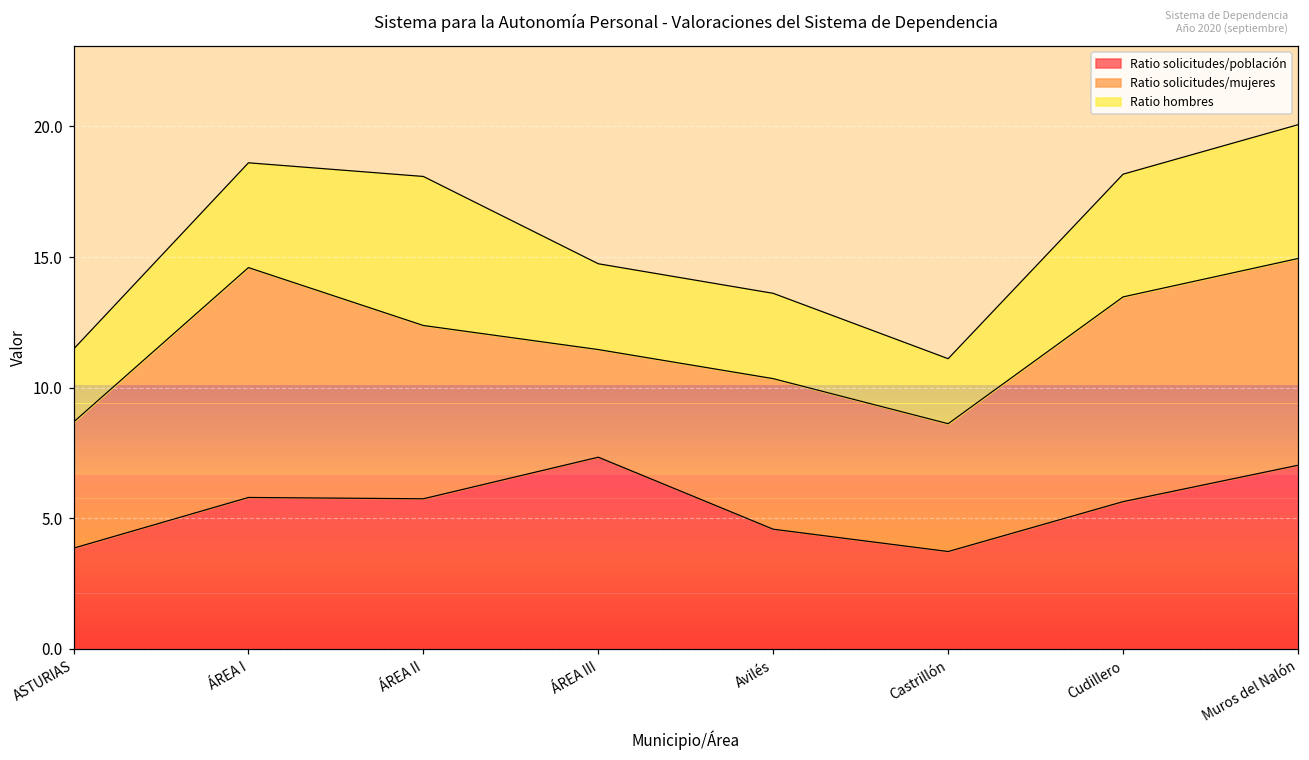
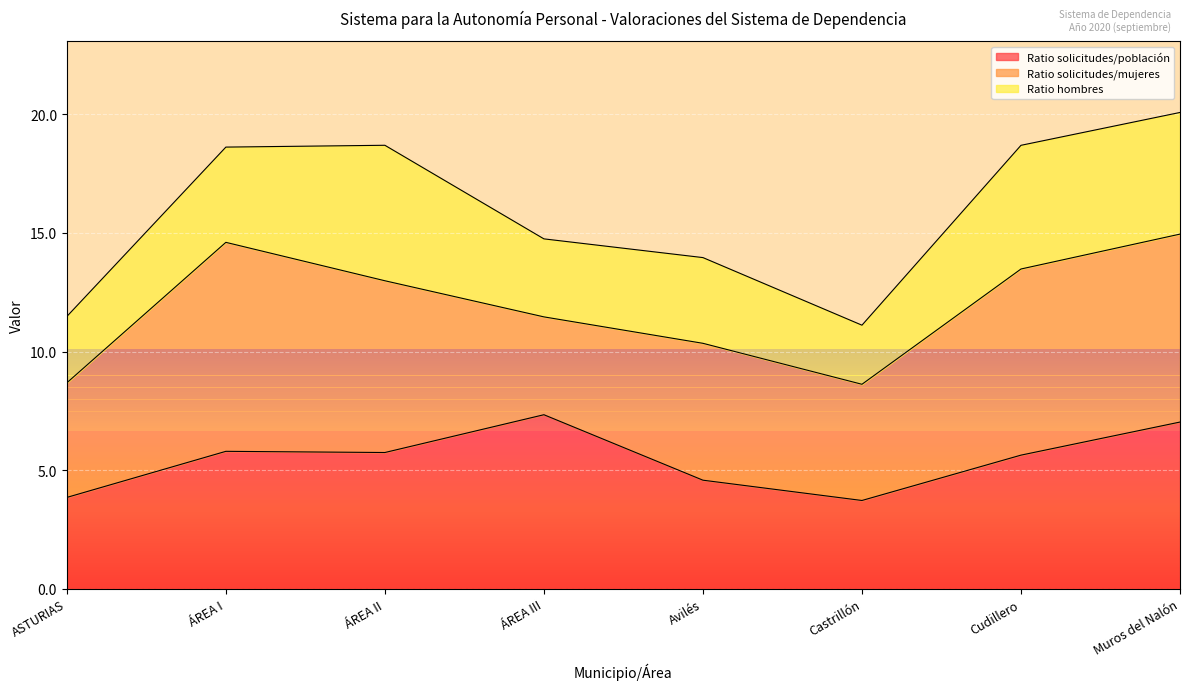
Ratio solicitudes/mujeres, ÁREA II: 6.6 -> 7.2
Ratio hombres, Avilés: 3.3 -> 3.6
Ratio hombres, Cudillero: 4.7 -> 5.2
